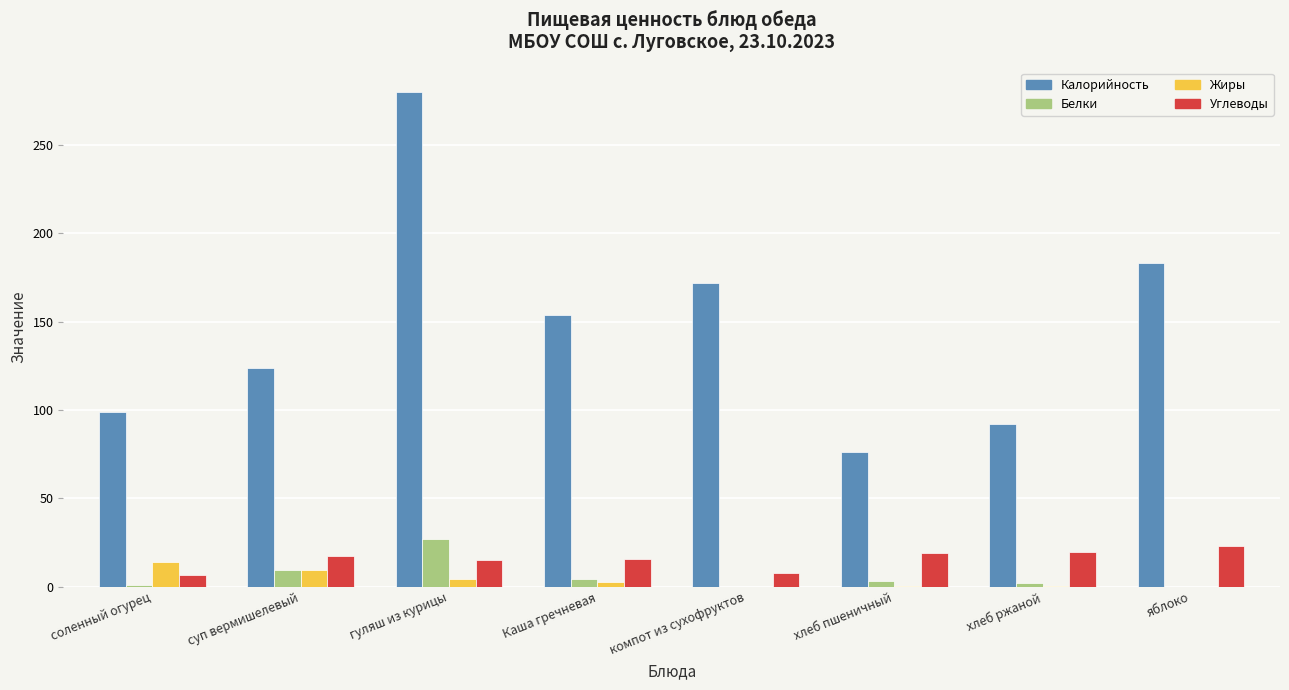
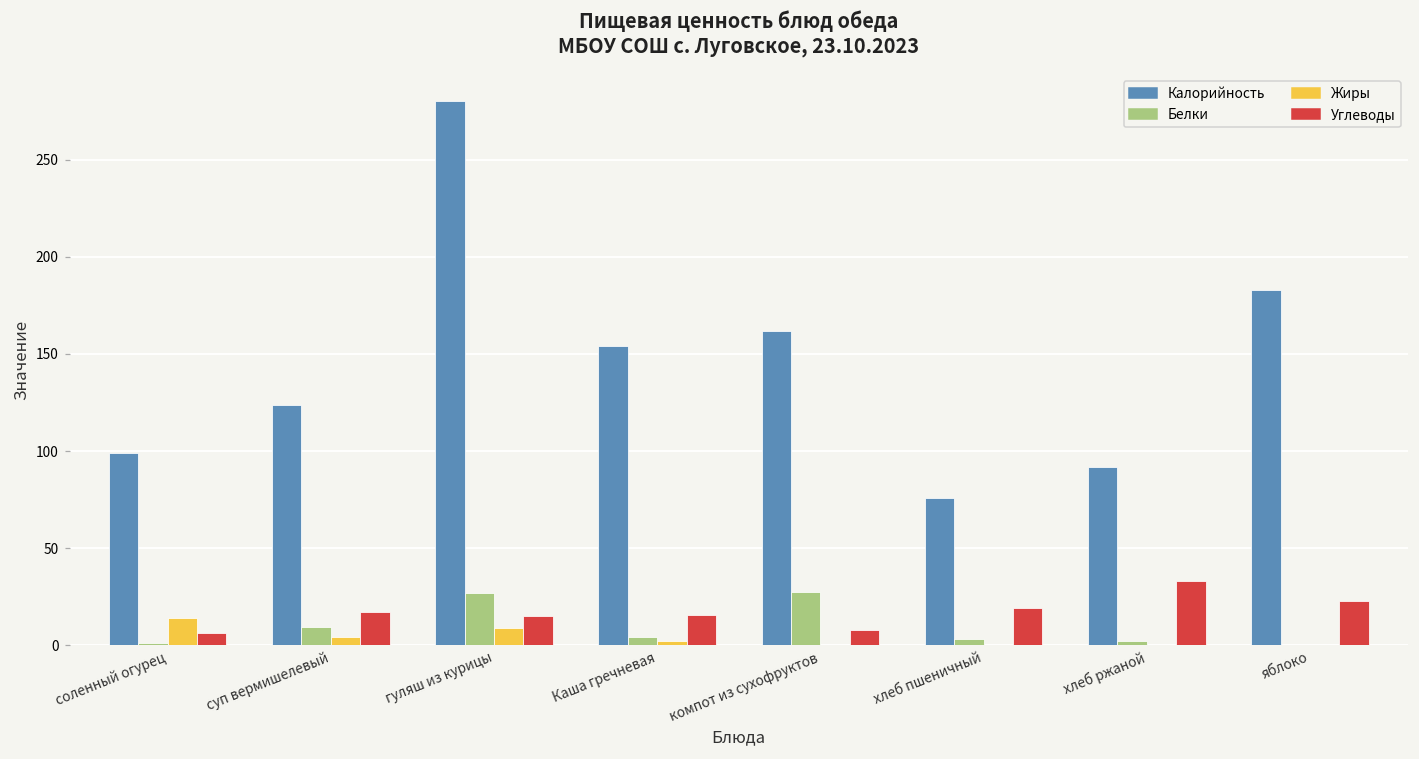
Жиры, суп вермишелевый: 9 -> 4
Жиры, гуляш из курицы: 4 -> 9
Калорийность, компот из сухофруктов: 172 -> 162
Белки, компот из сухофруктов: 0 -> 27
Углеводы, хлеб ржаной: 20 -> 33
